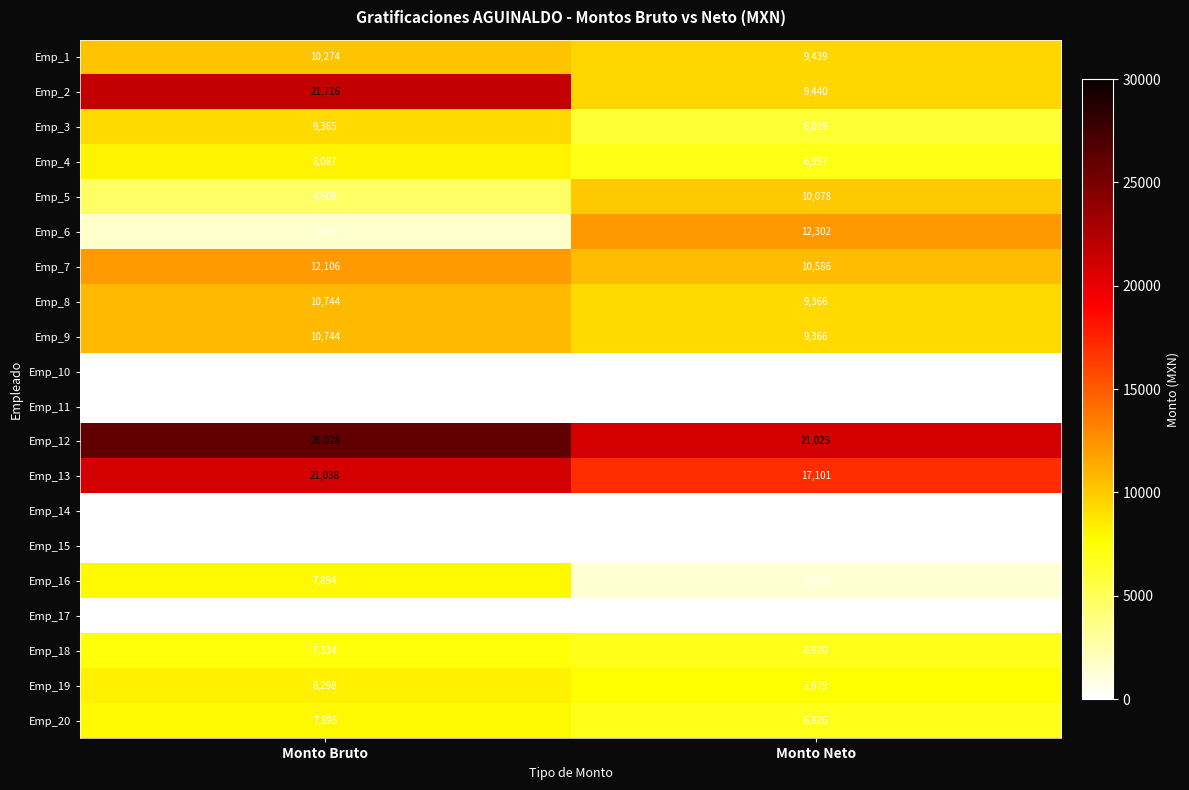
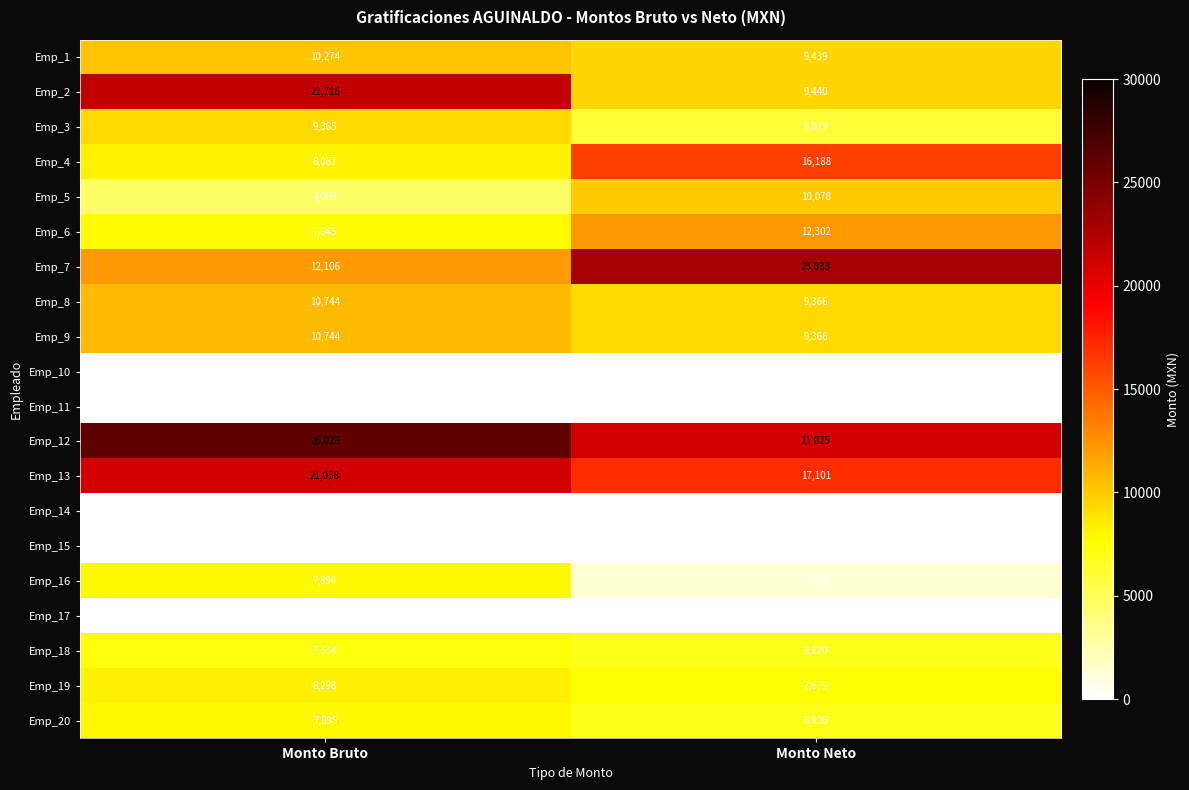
Emp_4, Monto Neto: 6,997 -> 16,188
Emp_6, Monto Bruto: 1,596 -> 7,845
Emp_7, Monto Neto: 10,586 -> 23,033
